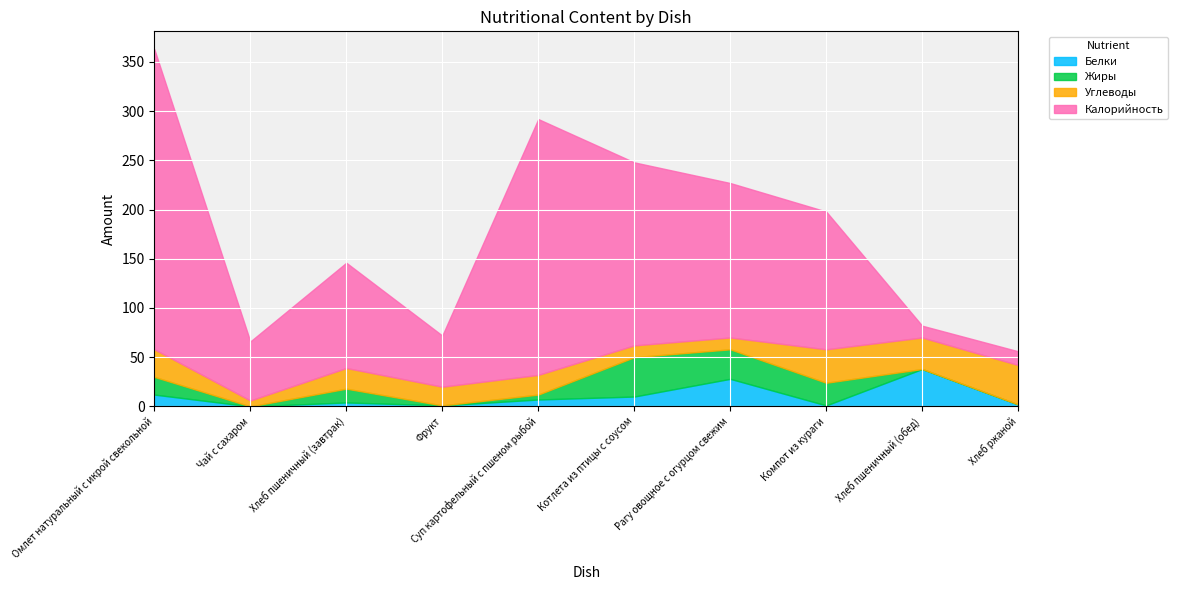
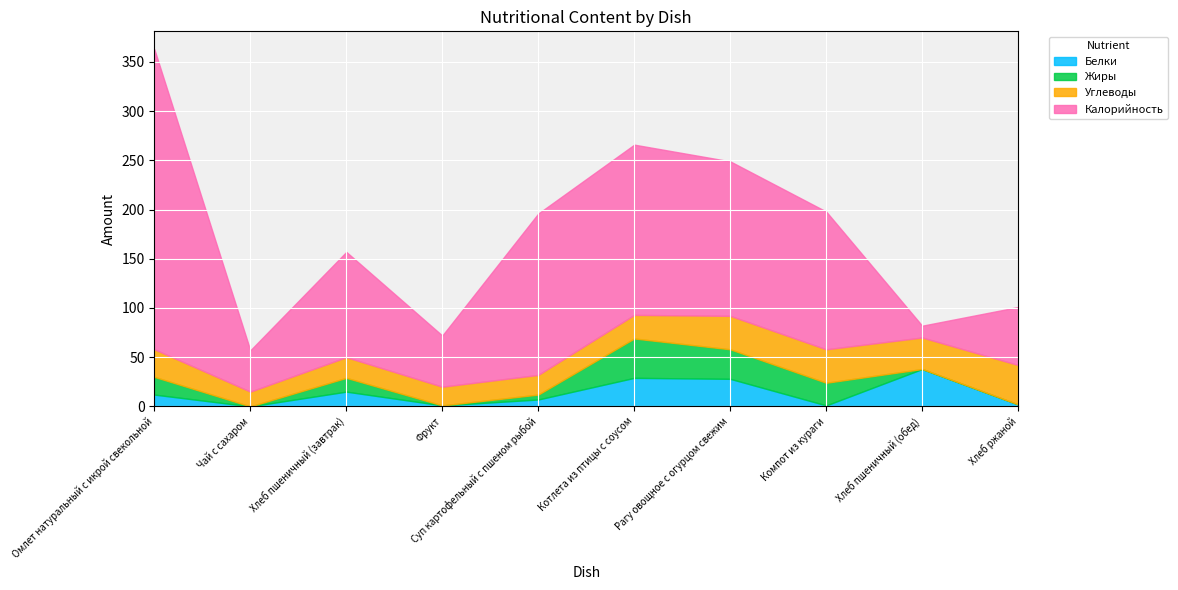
Углеводы, Чай с сахаром: 10 -> 20
Калорийность, Чай с сахаром: 60 -> 40
Белки, Хлеб пшеничный (завтрак): 0 -> 20
Калорийность, Суп картофельный с пшеном рыбой: 260 -> 160
Белки, Котлета из птицы с соусом: 10 -> 30
Углеводы, Котлета из птицы с соусом: 10 -> 20
Калорийность, Котлета из птицы с соусом: 190 -> 170
Углеводы, Рагу овощное с огурцом свежим: 10 -> 30
Калорийность, Хлеб ржаной: 10 -> 60
